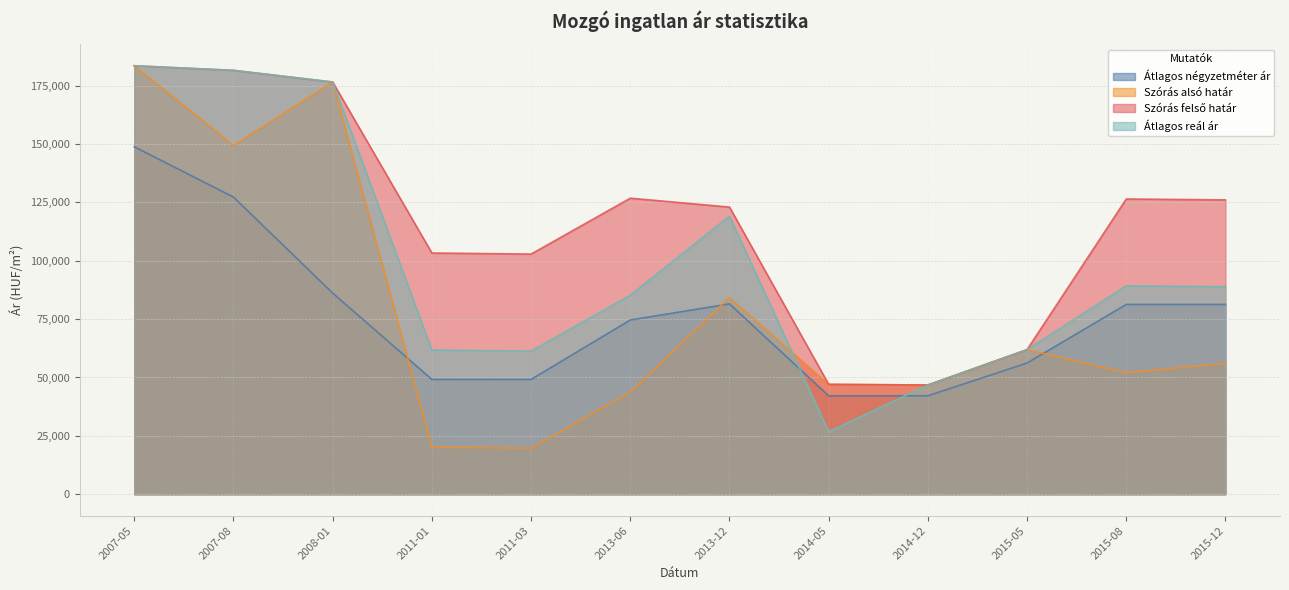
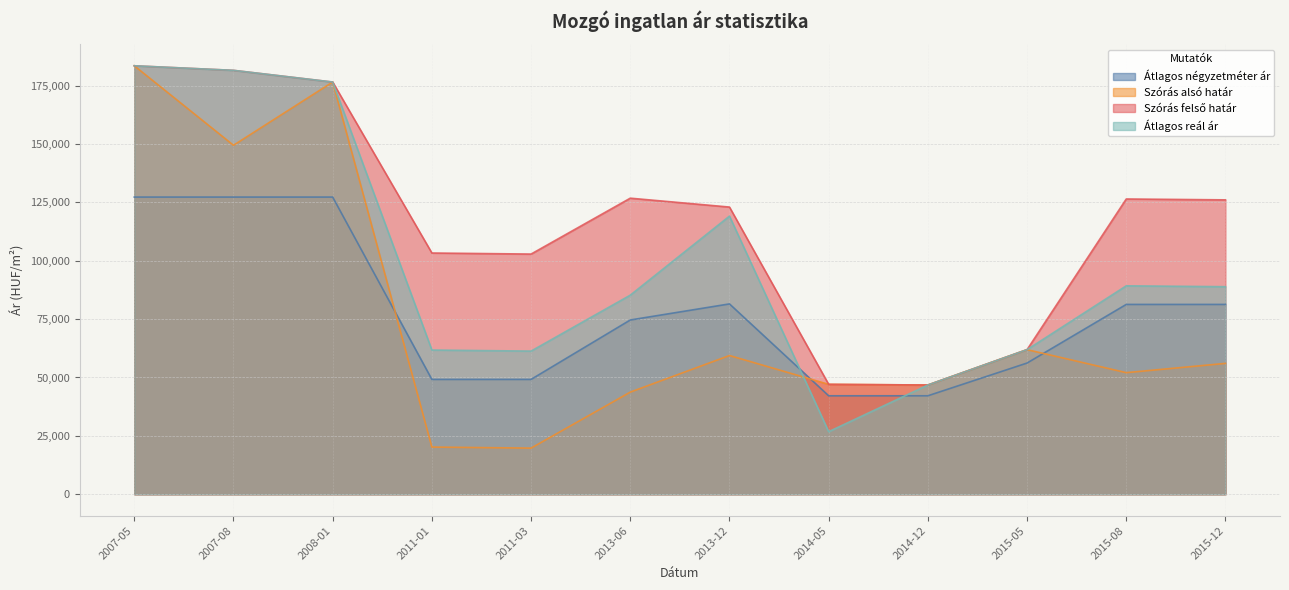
Átlagos négyzetméter ár, 2007-05: 149,000 -> 127,000
Átlagos négyzetméter ár, 2008-01: 86,000 -> 127,000
Szórás alsó határ, 2013-12: 84,000 -> 59,000
